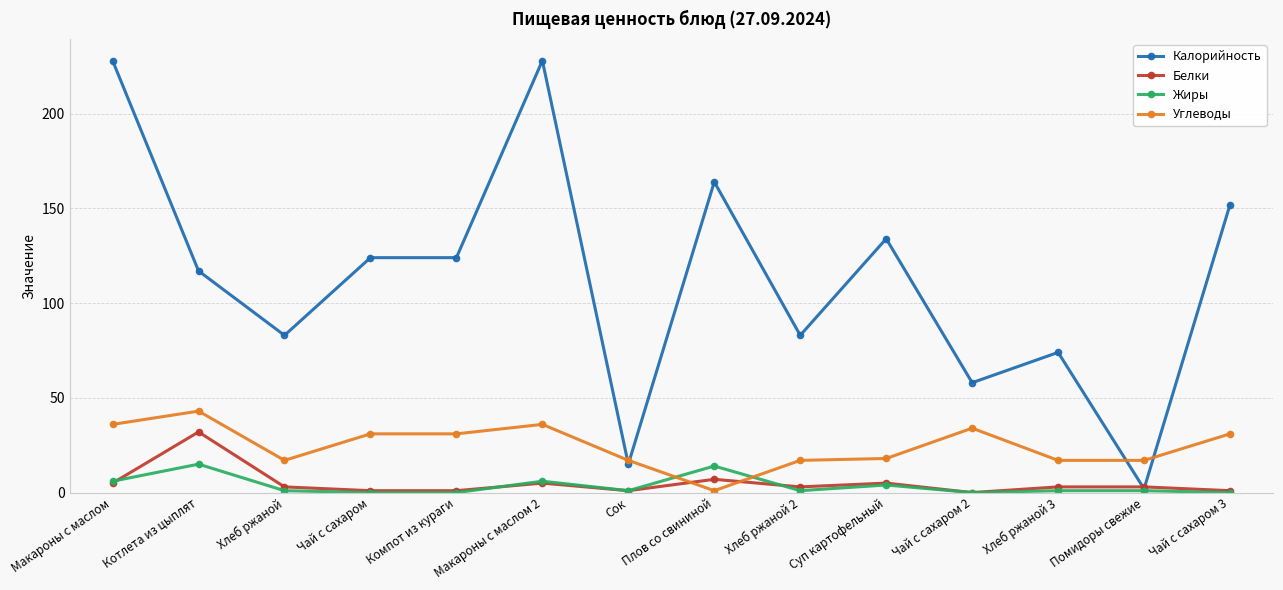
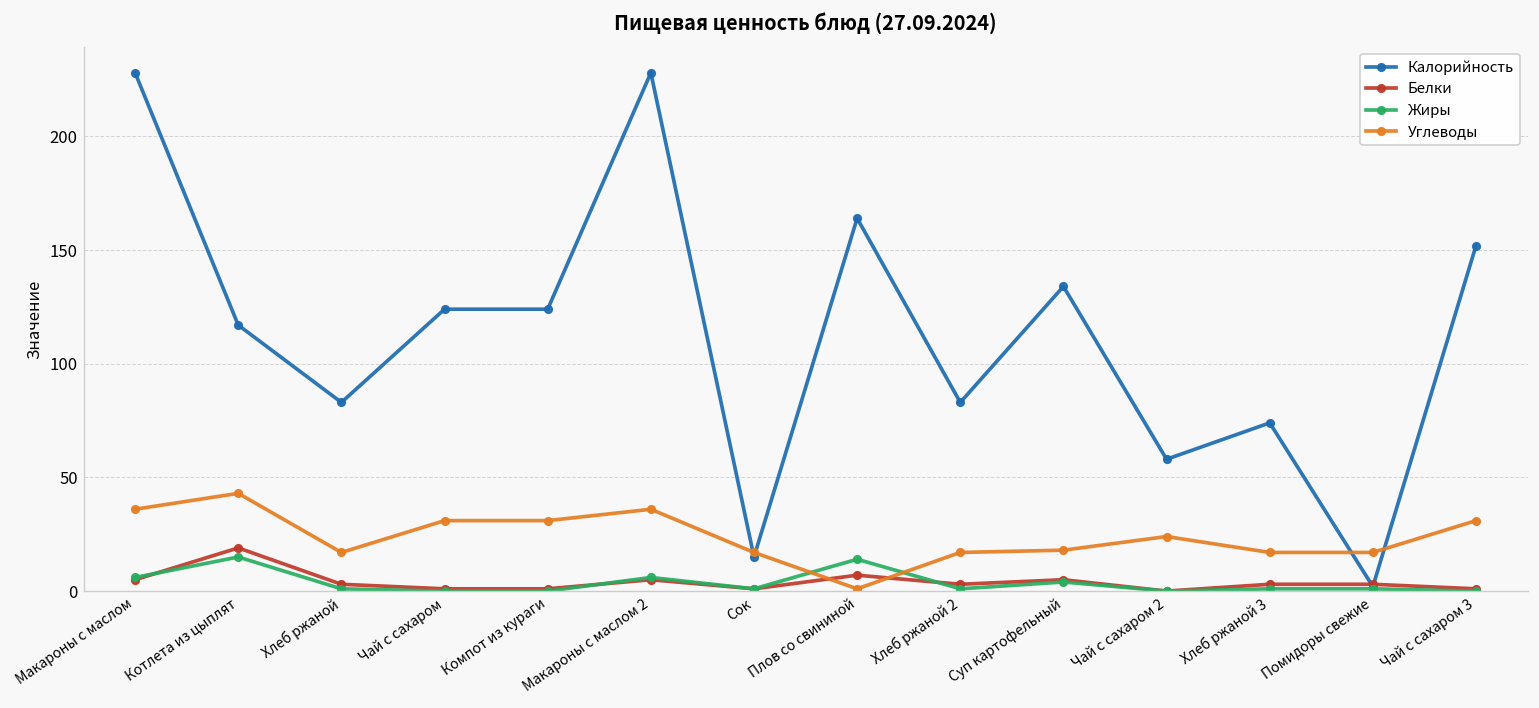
Белки, Котлета из цыплят: 32 -> 19
Углеводы, Чай с сахаром 2: 34 -> 24
